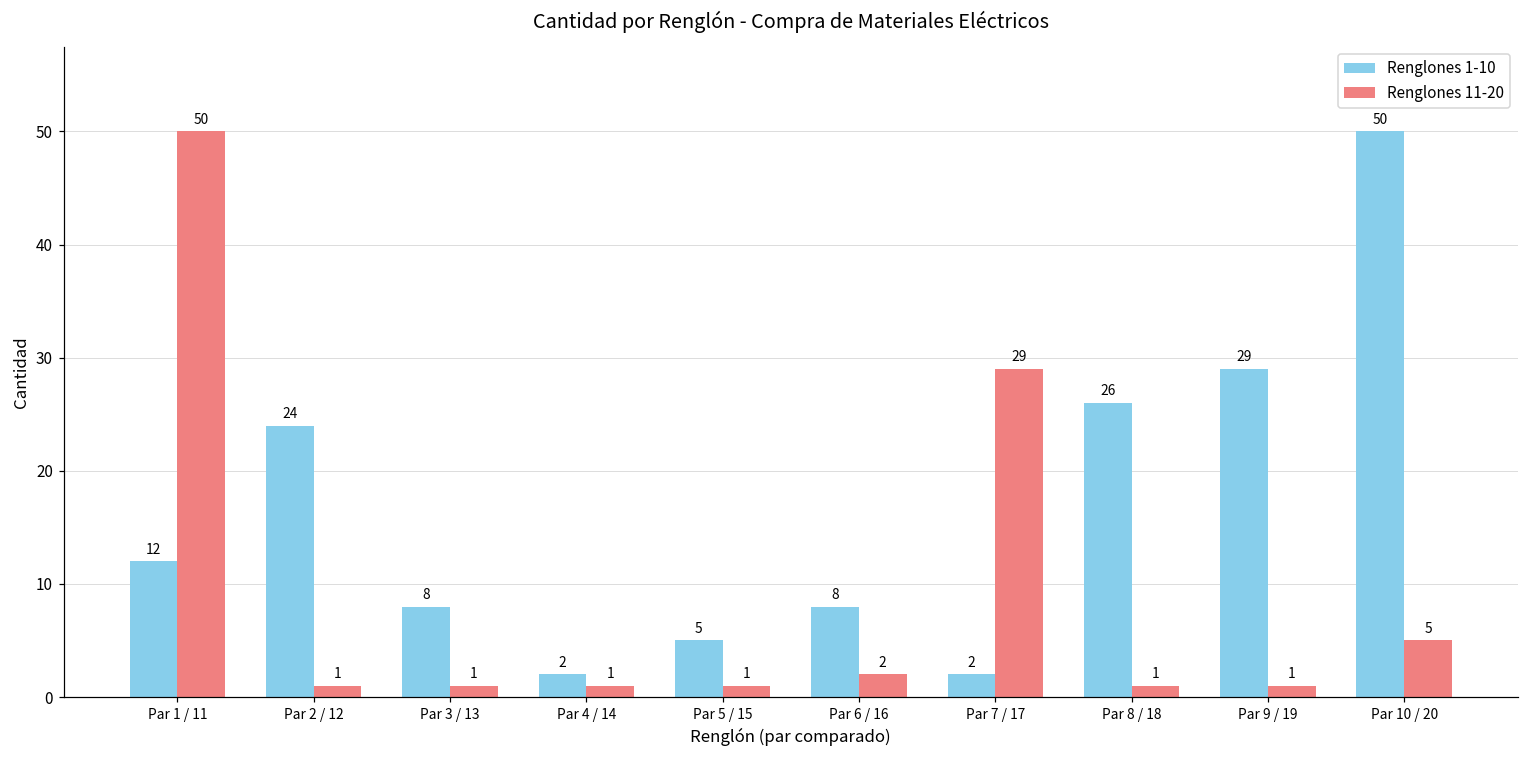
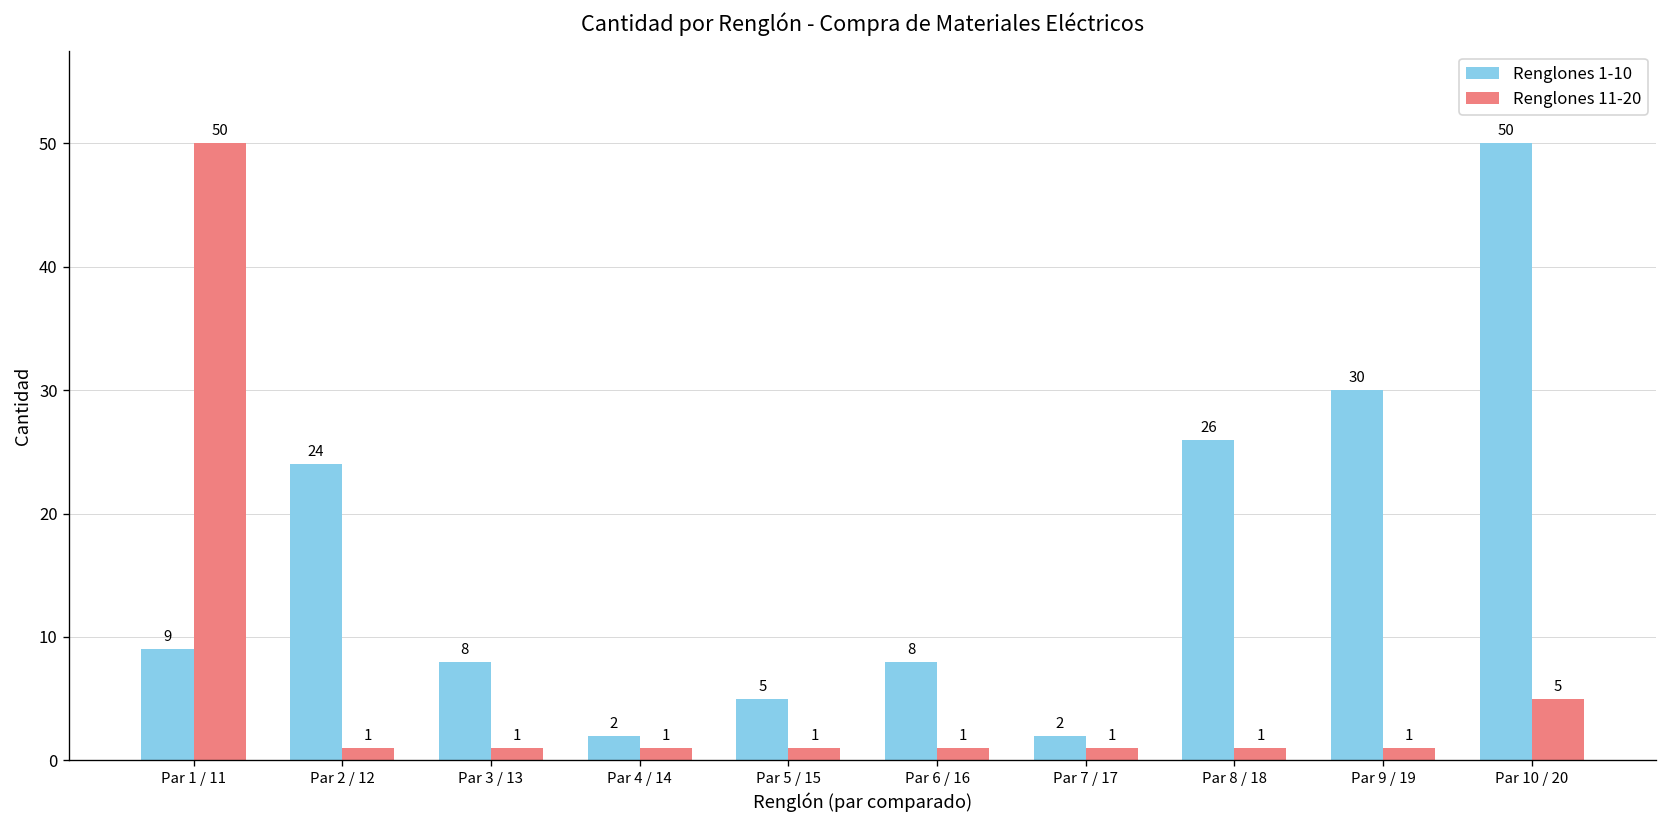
Renglones 1-10, Par 1 / 11: 12 -> 9
Renglones 11-20, Par 6 / 16: 2 -> 1
Renglones 11-20, Par 7 / 17: 29 -> 1
Renglones 1-10, Par 9 / 19: 29 -> 30
